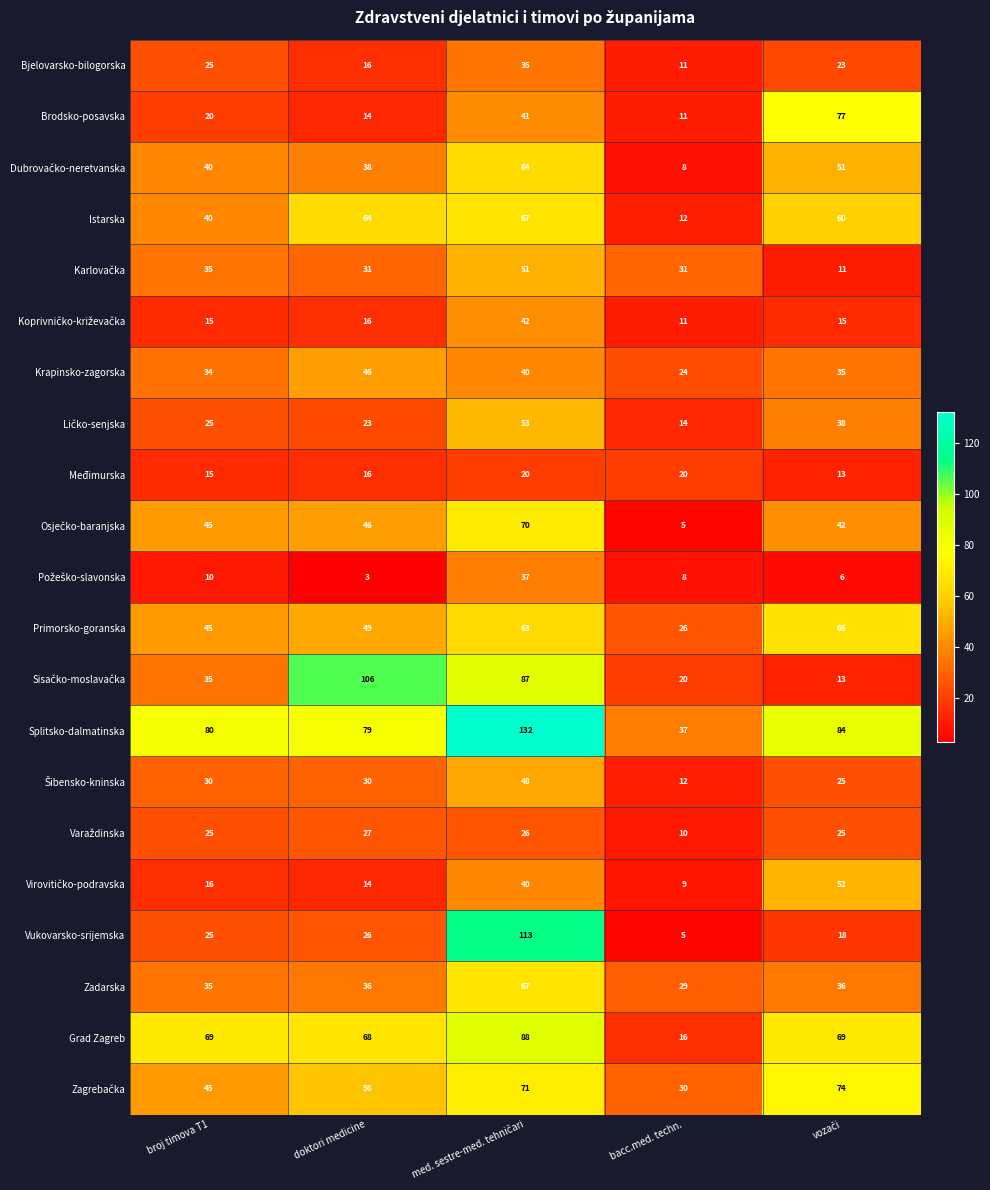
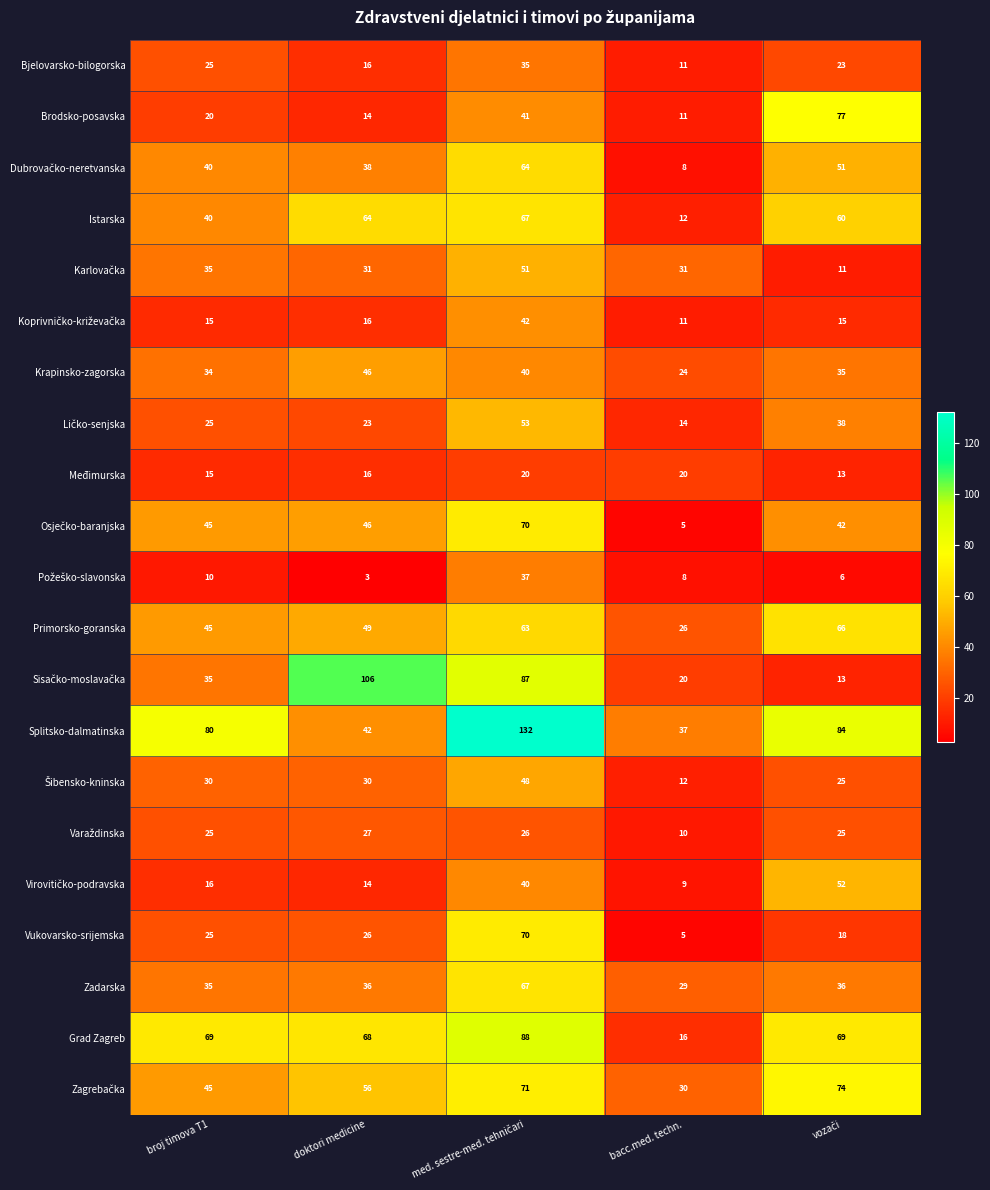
Splitsko-dalmatinska, doktori medicine: 79 -> 42
Vukovarsko-srijemska, med. sestre-med. tehničari: 113 -> 70
